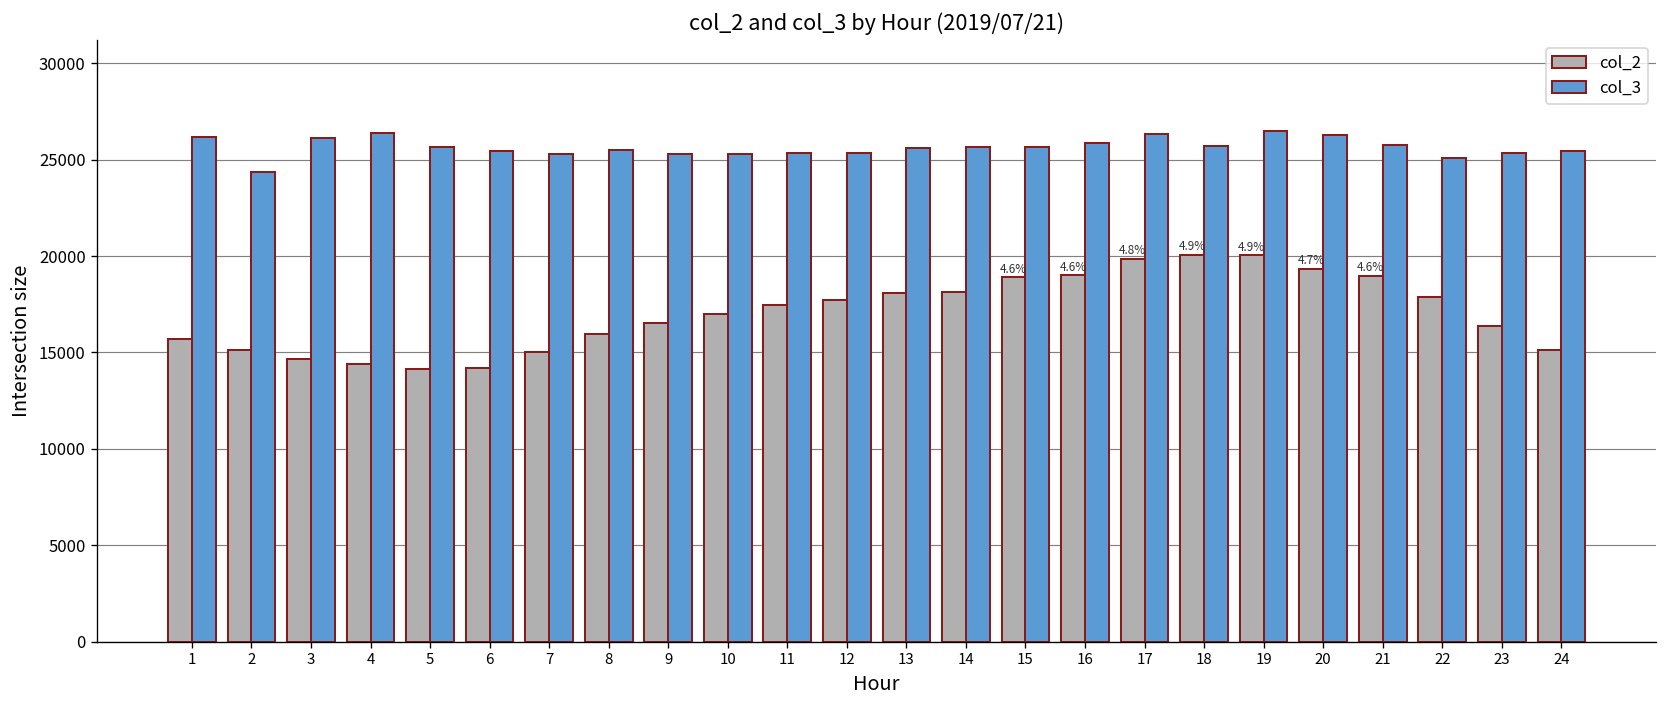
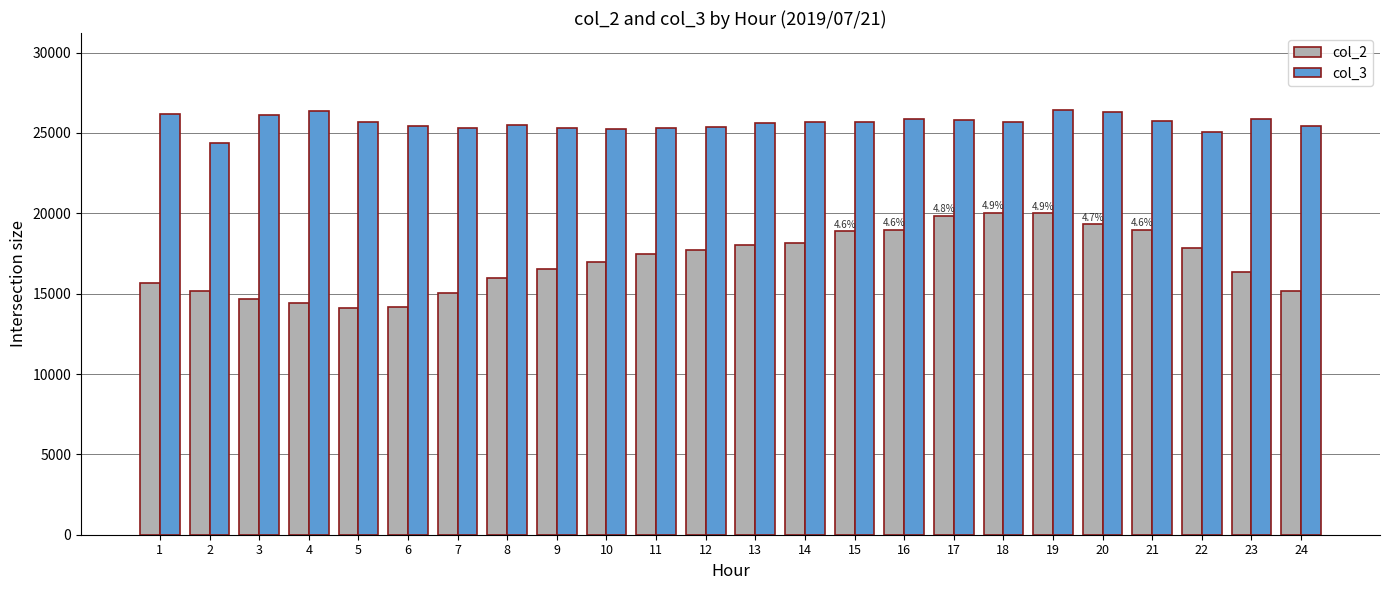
col_3, 17: 26300 -> 25800
col_3, 23: 25400 -> 25900
